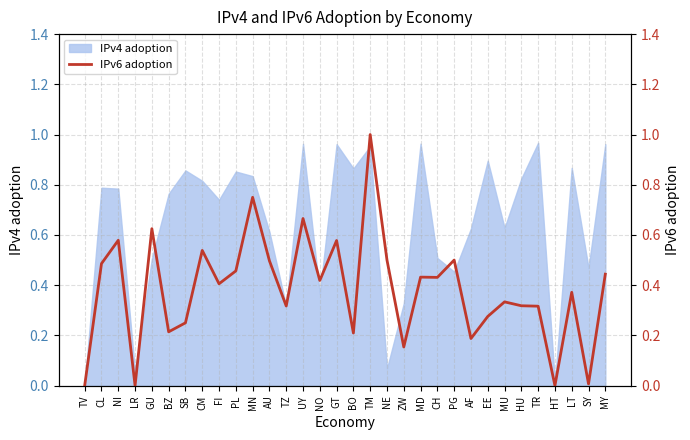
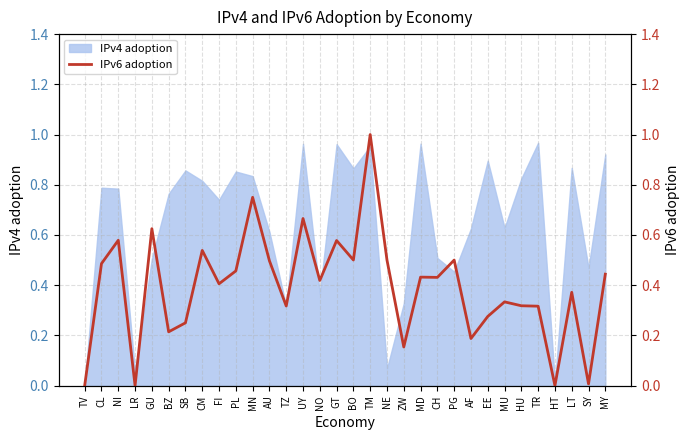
IPv4 adoption, MY: 0.96 -> 0.92
IPv6 adoption, BO: 0.21 -> 0.50
